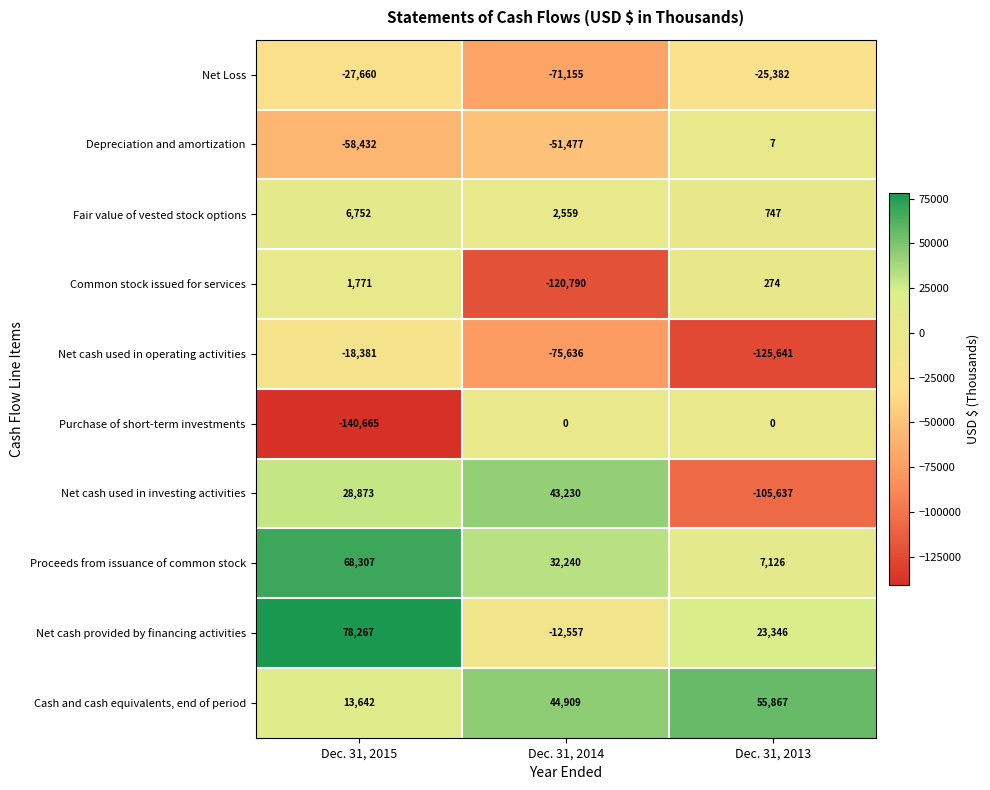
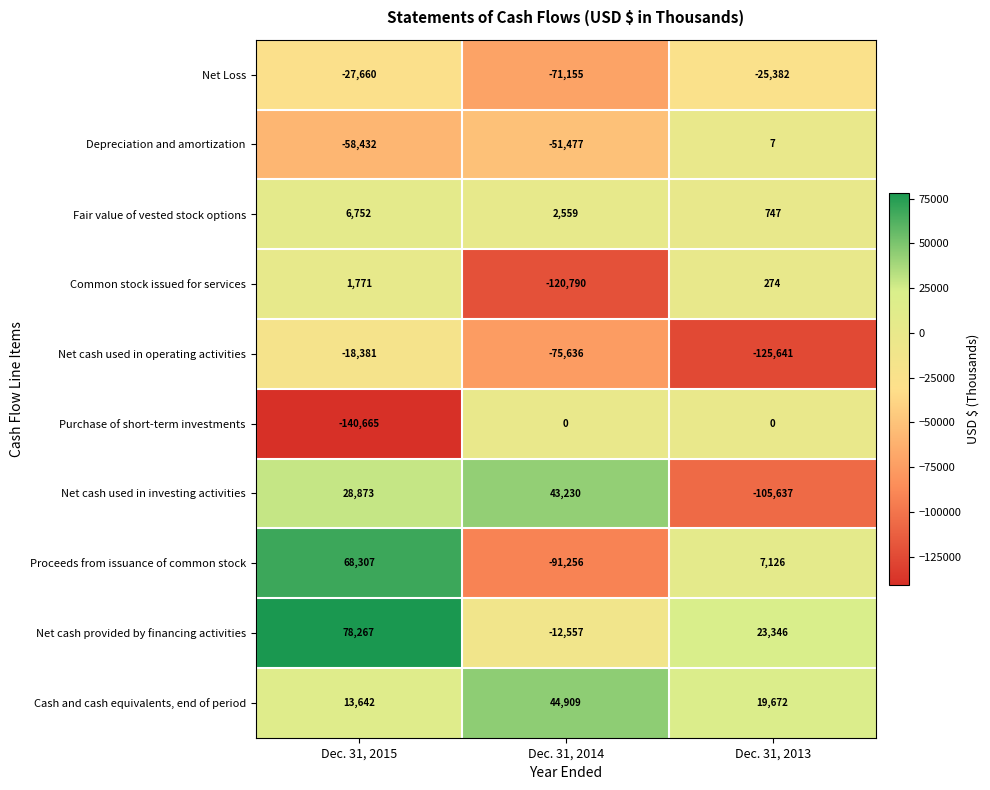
Proceeds from issuance of common stock, Dec. 31, 2014: 32,240 -> -91,256
Cash and cash equivalents, end of period, Dec. 31, 2013: 55,867 -> 19,672
